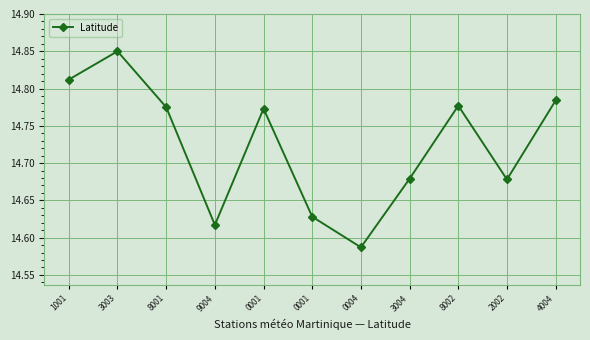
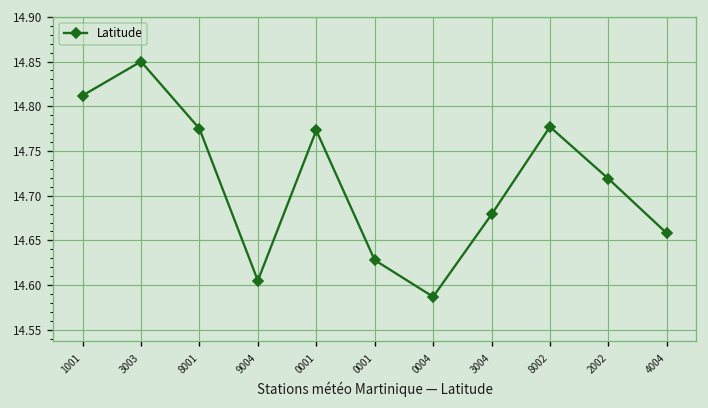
9004: 14.62 -> 14.61
2002: 14.68 -> 14.72
4004: 14.78 -> 14.66
